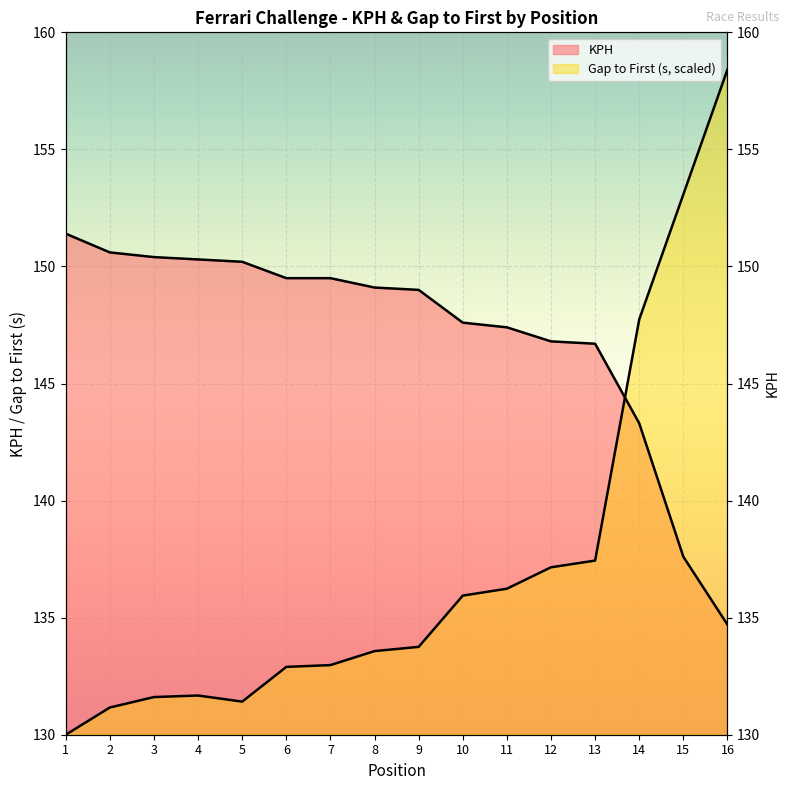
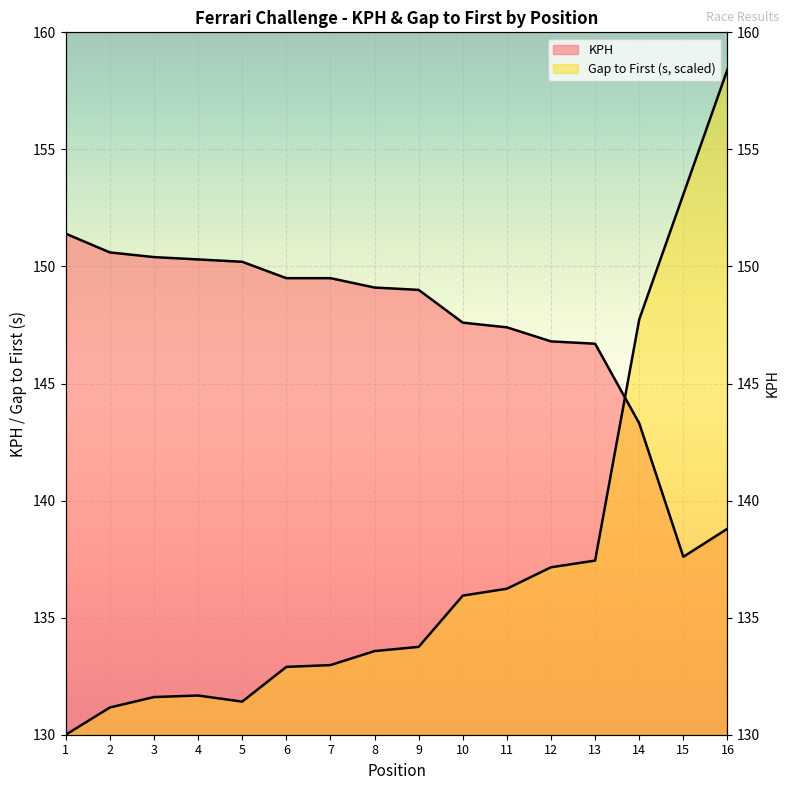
KPH, 16: 134.7 -> 138.8
